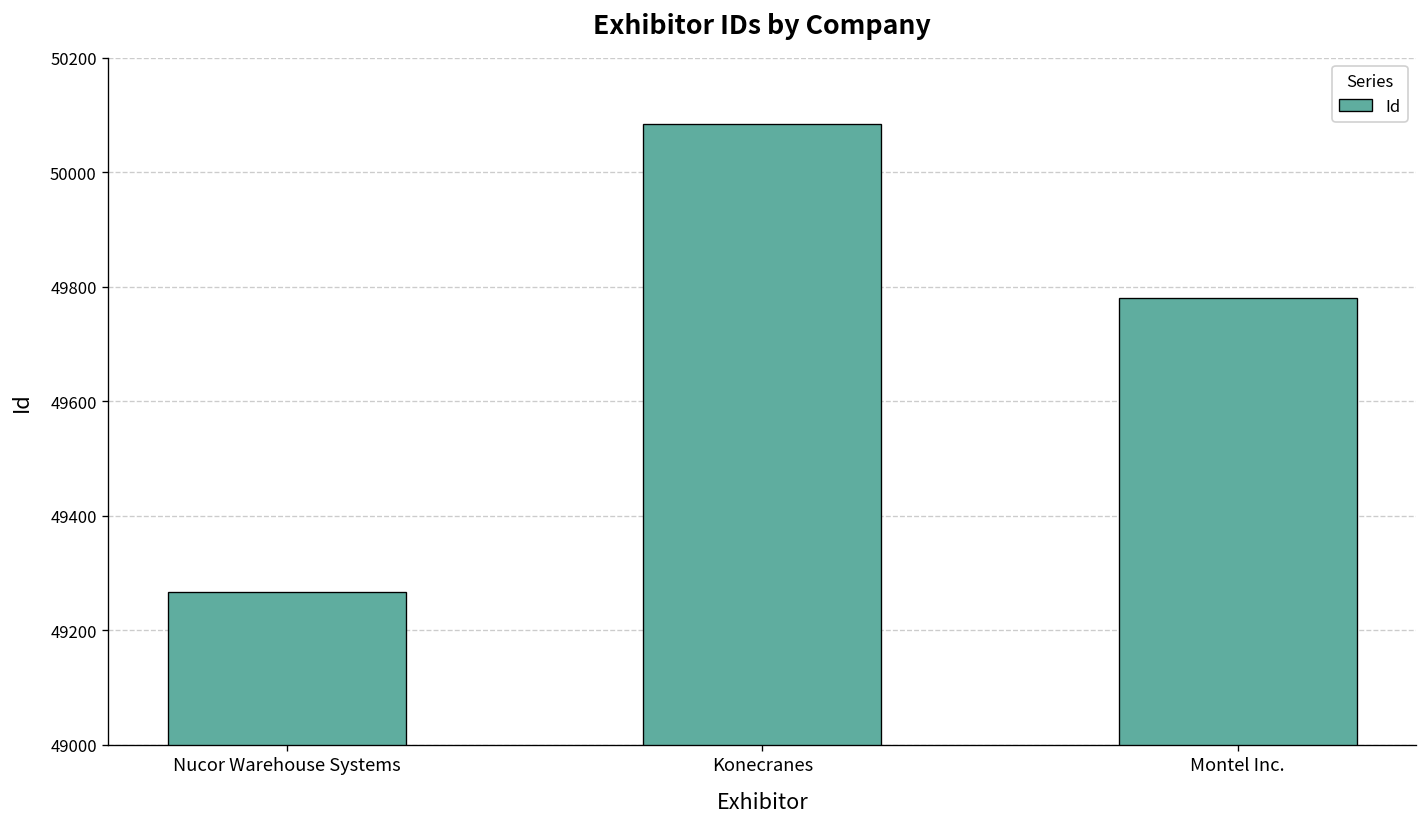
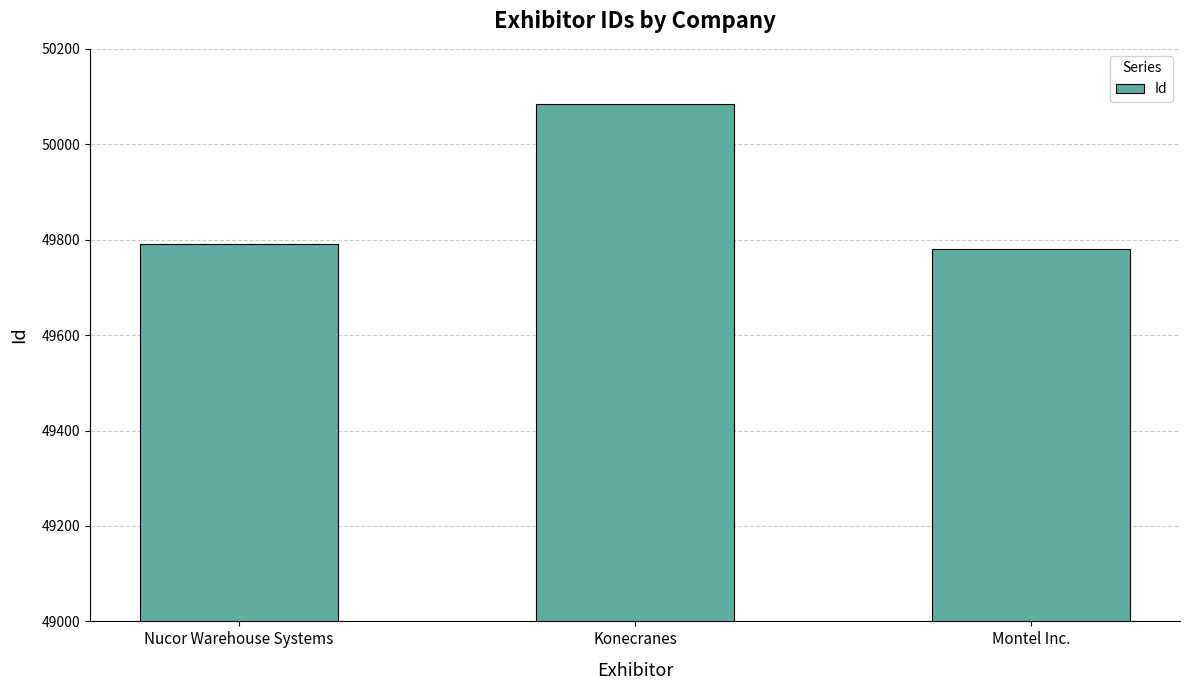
Nucor Warehouse Systems: 49270 -> 49790
